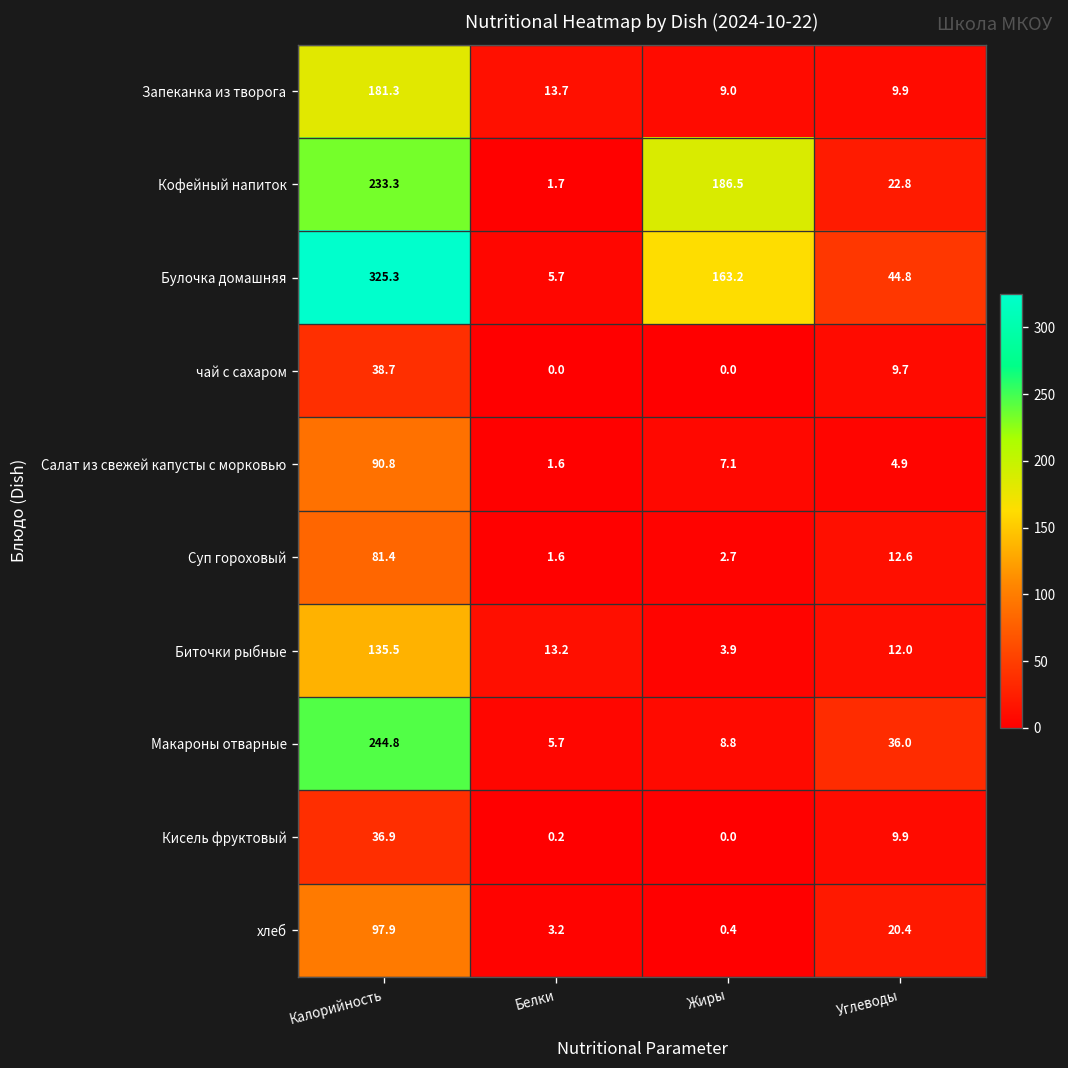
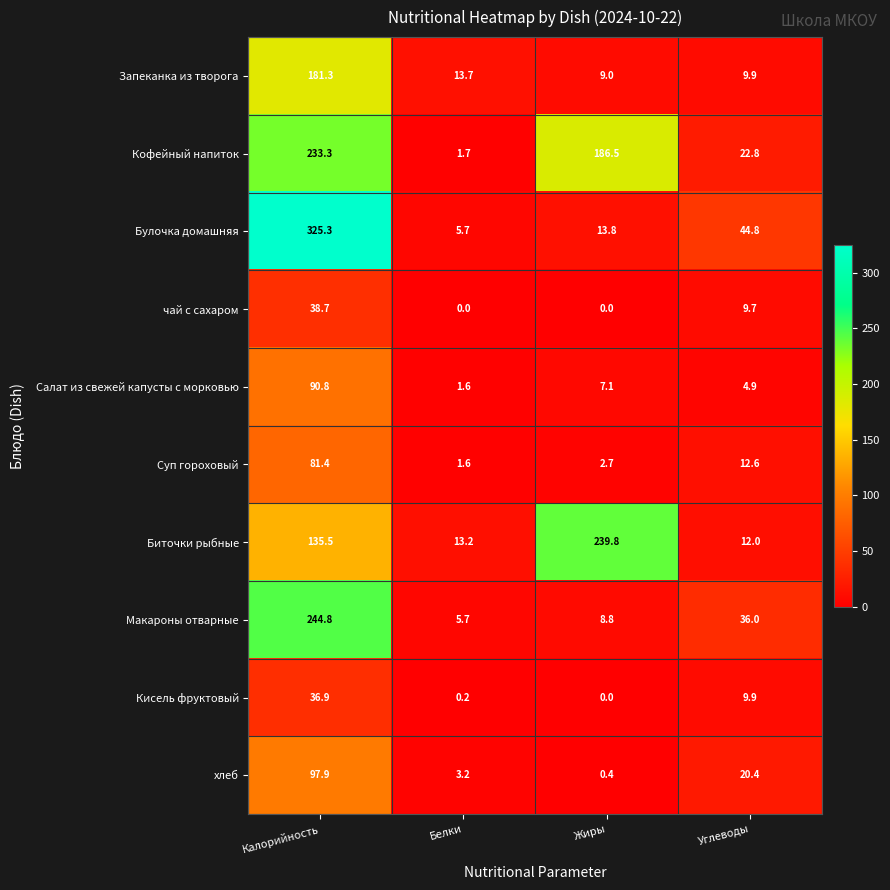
Булочка домашняя, Жиры: 163.2 -> 13.8
Биточки рыбные, Жиры: 3.9 -> 239.8
